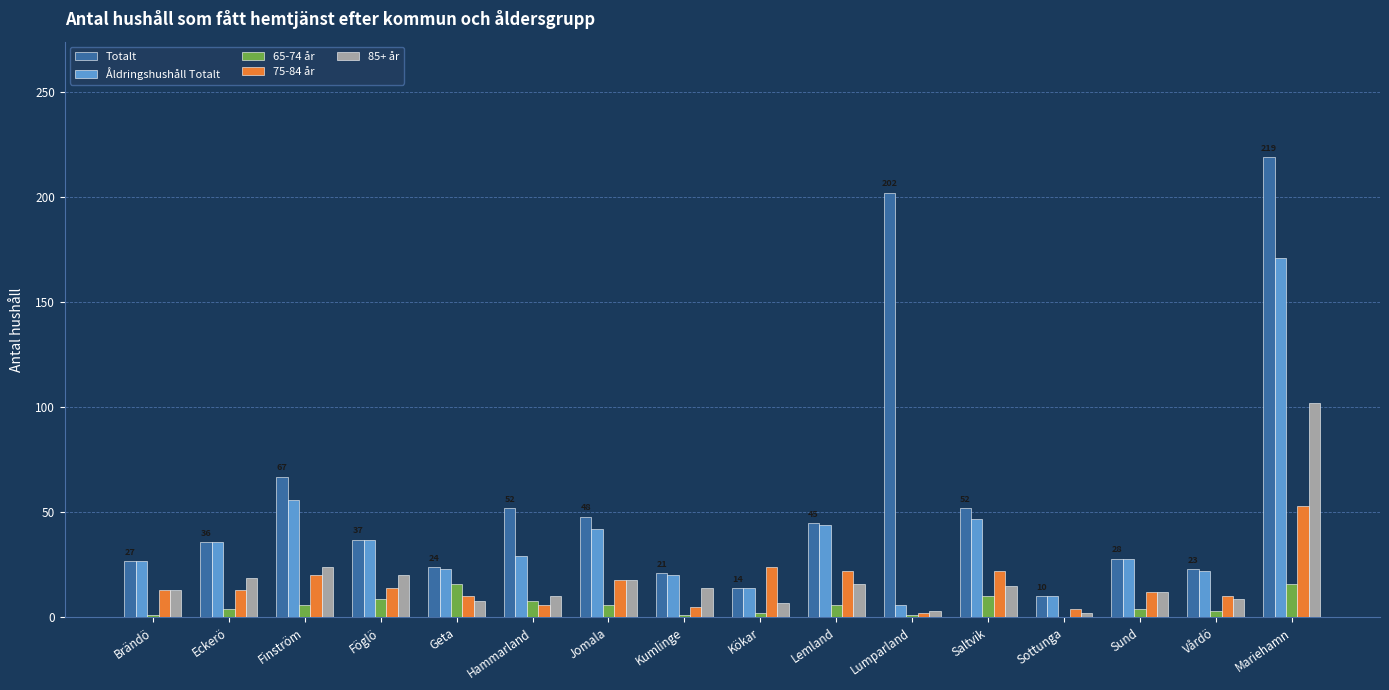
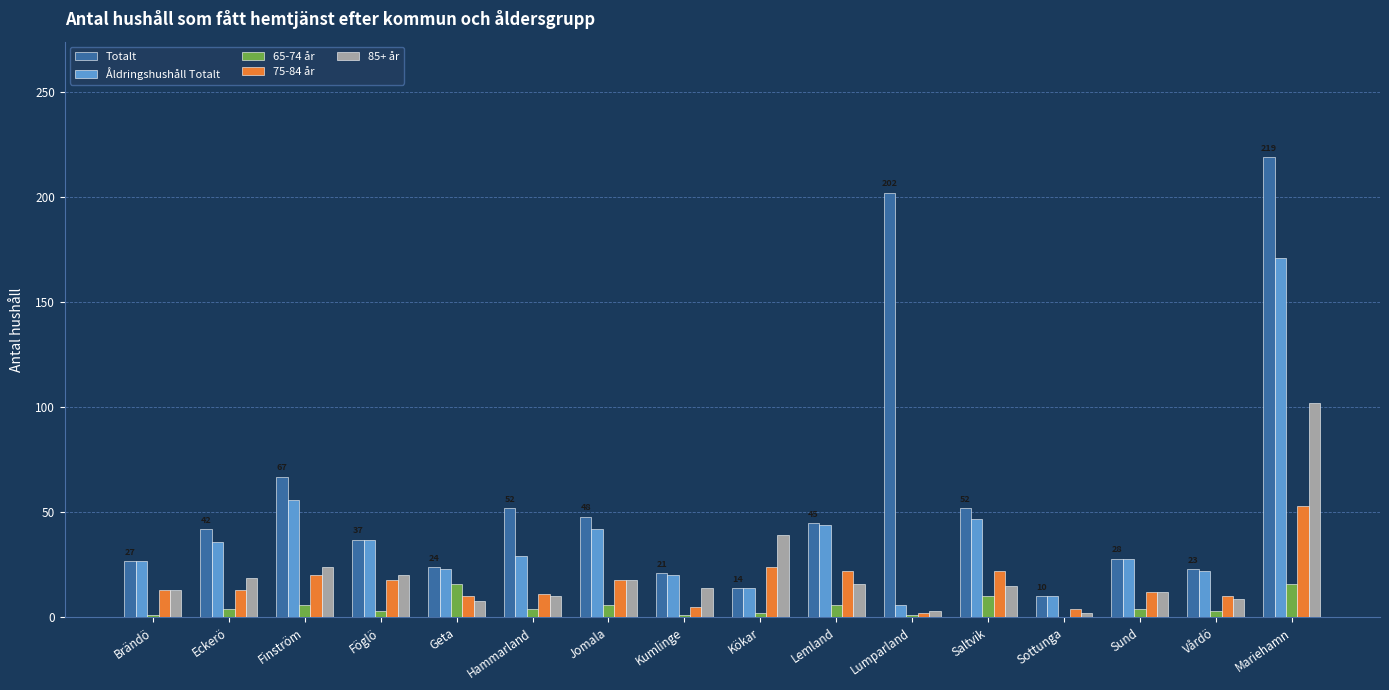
Totalt, Eckerö: 36 -> 42
65-74 år, Föglö: 9 -> 3
75-84 år, Föglö: 14 -> 18
65-74 år, Hammarland: 8 -> 4
75-84 år, Hammarland: 6 -> 11
85+ år, Kökar: 7 -> 39
